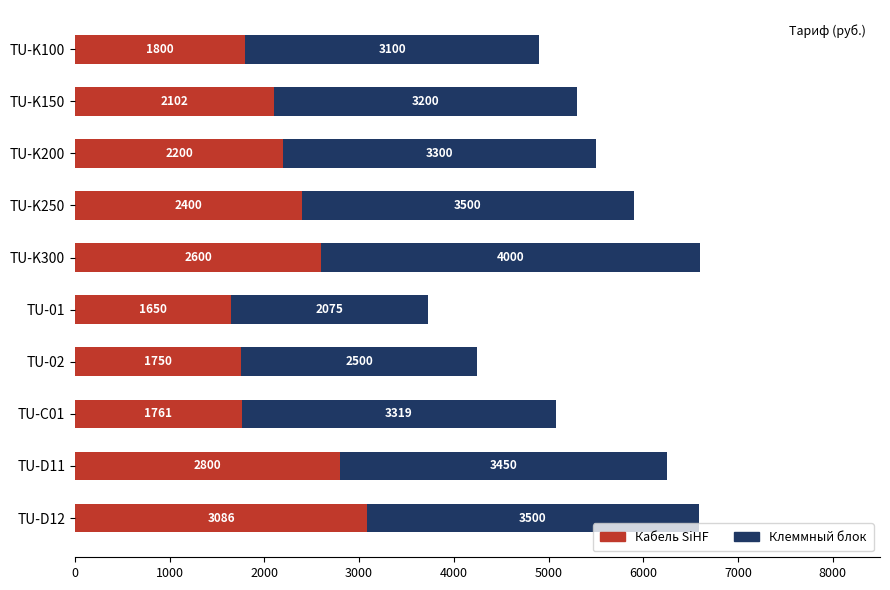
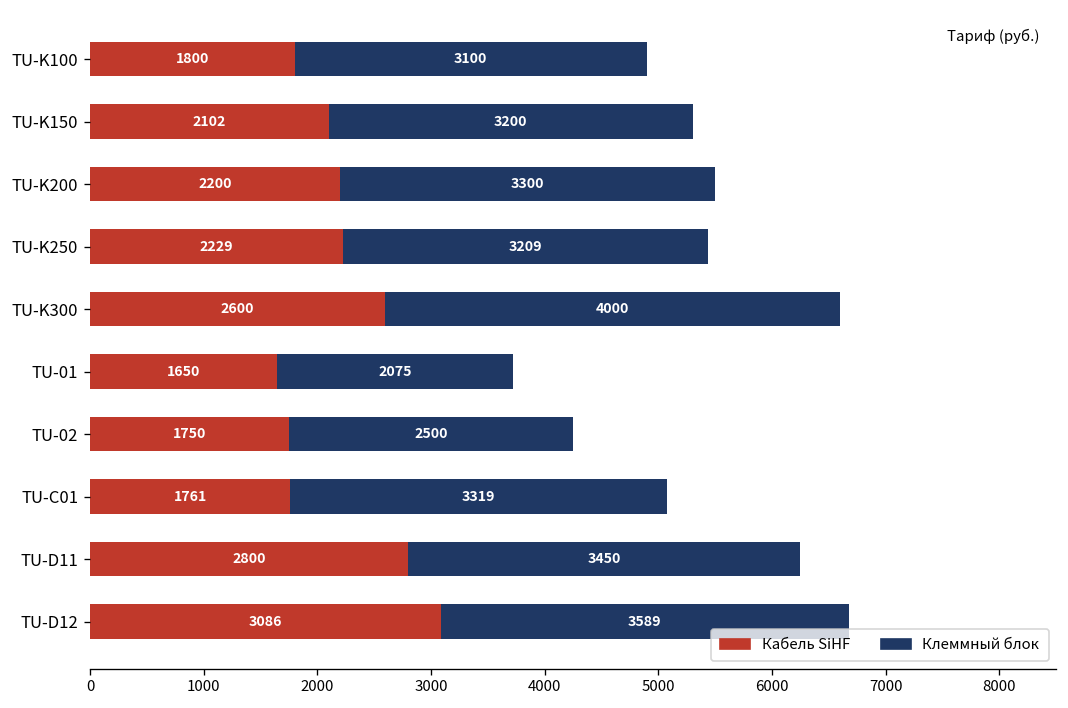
Кабель SiHF, TU-K250: 2400 -> 2229
Клеммный блок, TU-K250: 3500 -> 3209
Клеммный блок, TU-D12: 3500 -> 3589
